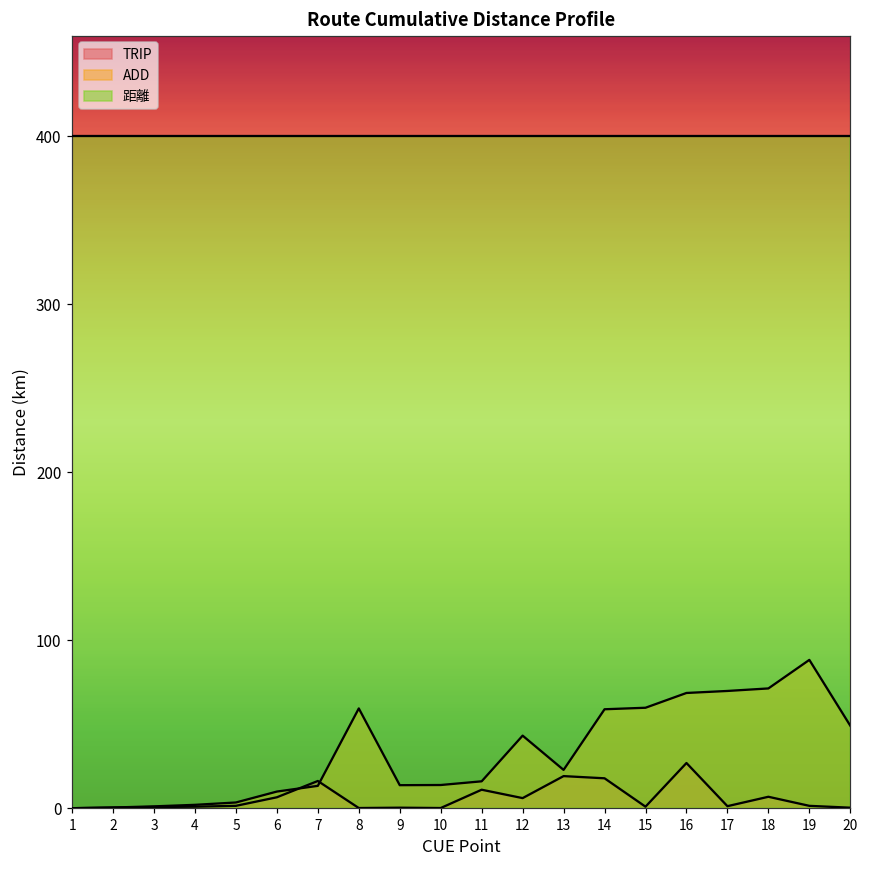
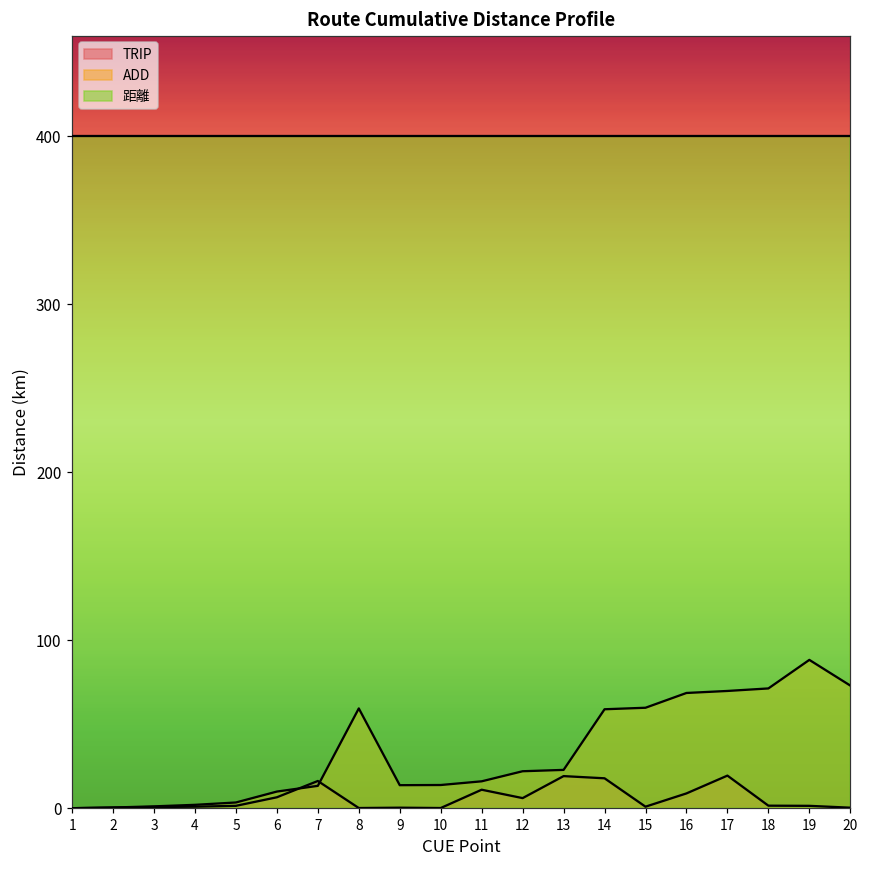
ADD, 12: 43 -> 22
TRIP, 16: 27 -> 9
TRIP, 17: 1 -> 19
TRIP, 18: 7 -> 2
ADD, 20: 49 -> 73
